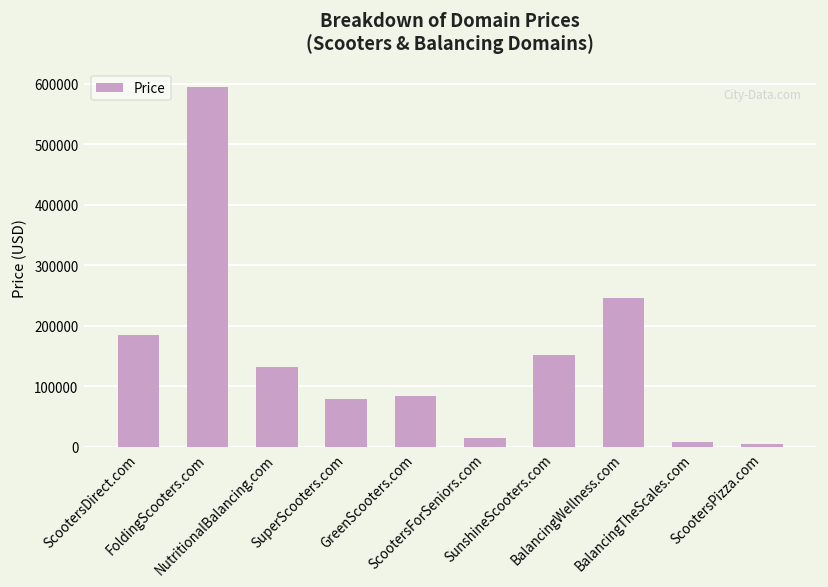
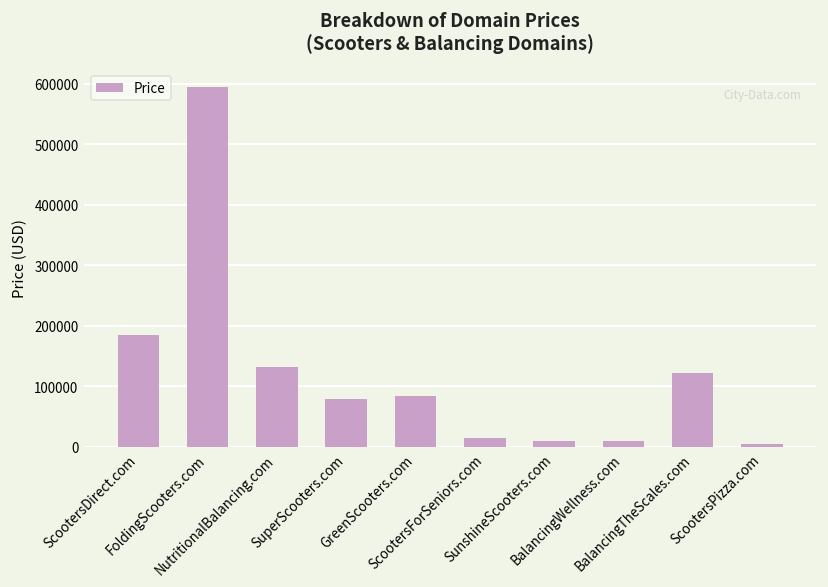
SunshineScooters.com: 150000 -> 10000
BalancingWellness.com: 250000 -> 10000
BalancingTheScales.com: 10000 -> 120000
